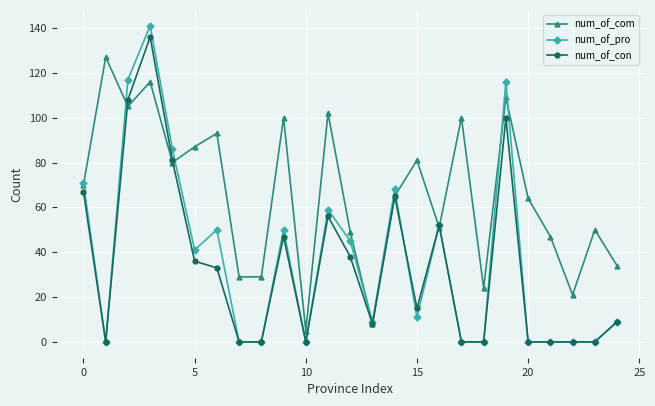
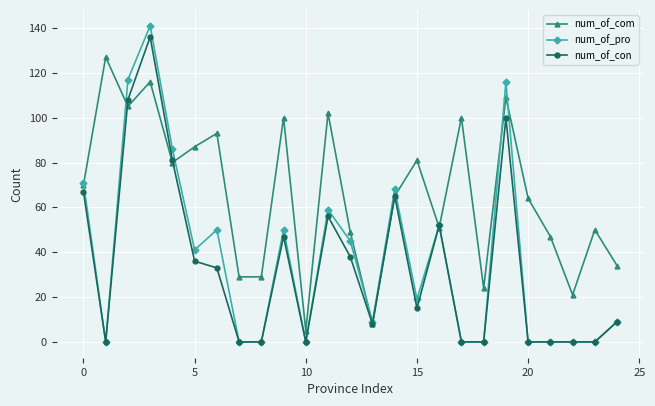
num_of_pro, 15: 11 -> 19
